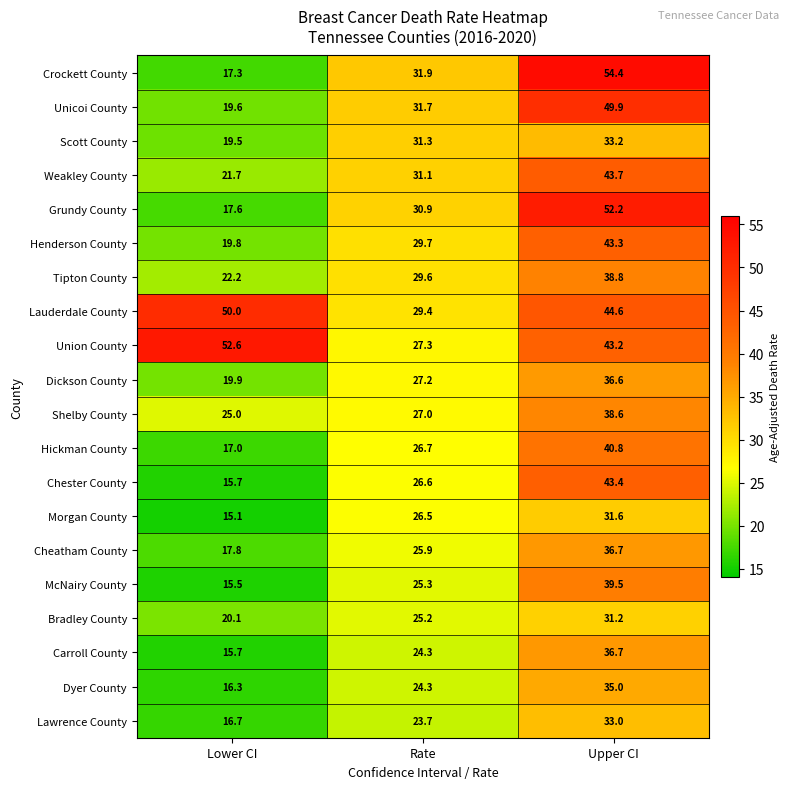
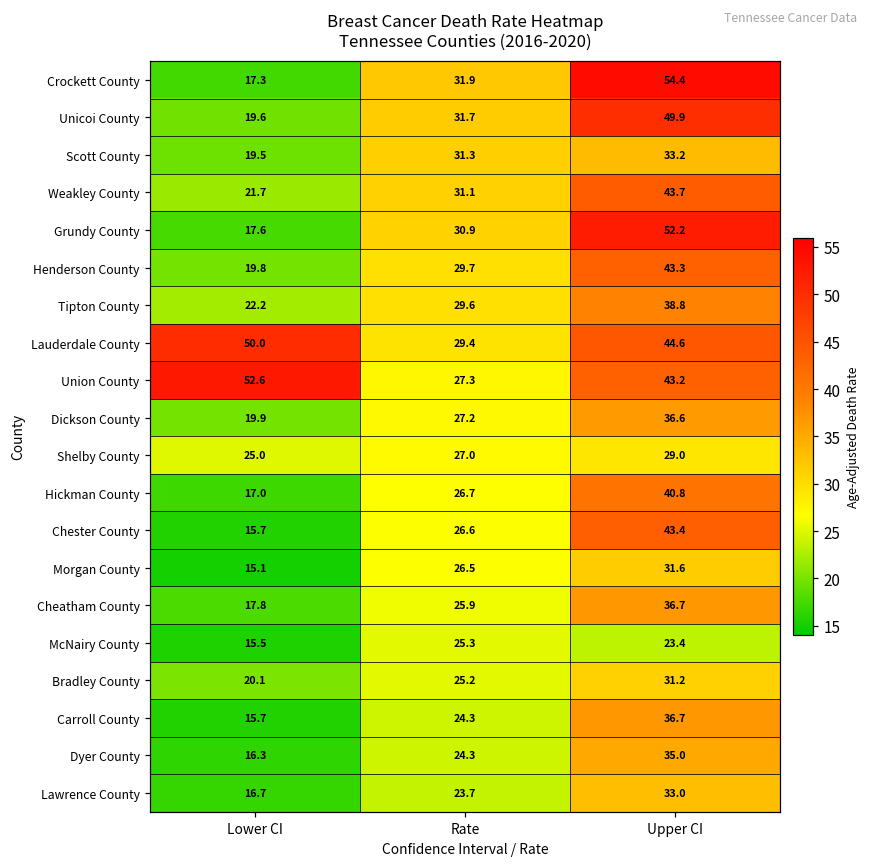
Shelby County, Upper CI: 38.6 -> 29.0
McNairy County, Upper CI: 39.5 -> 23.4
